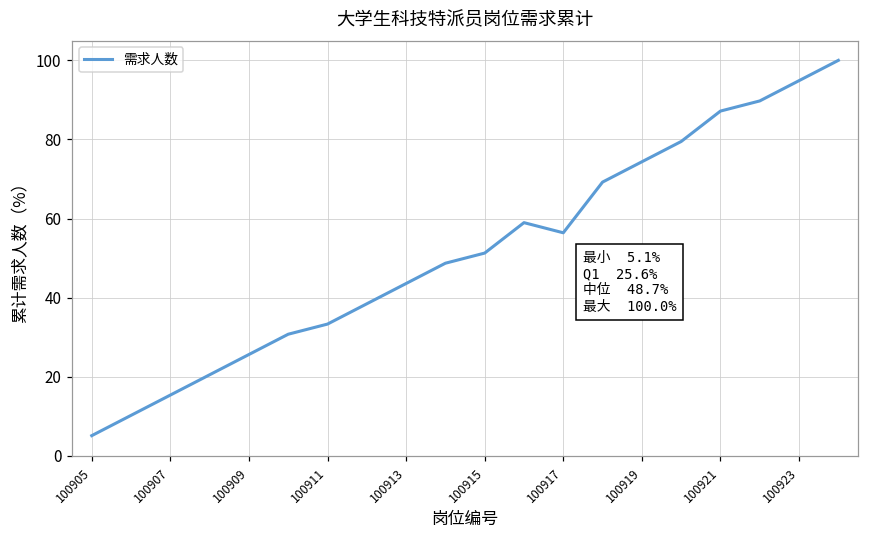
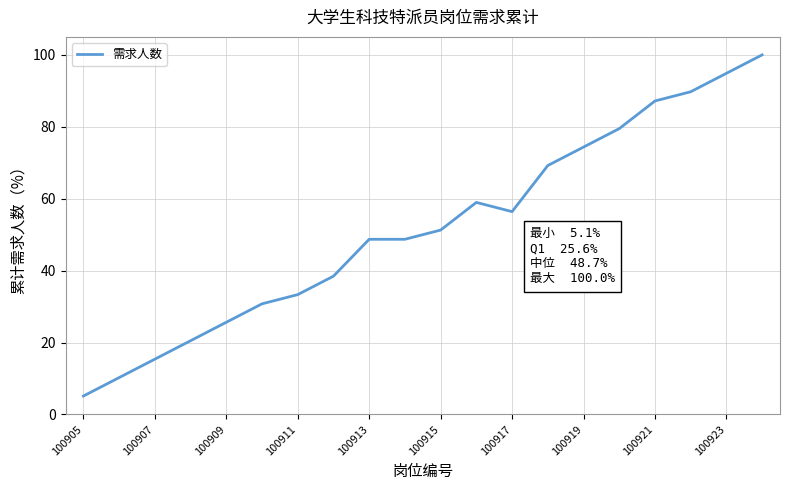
100913: 44 -> 49
